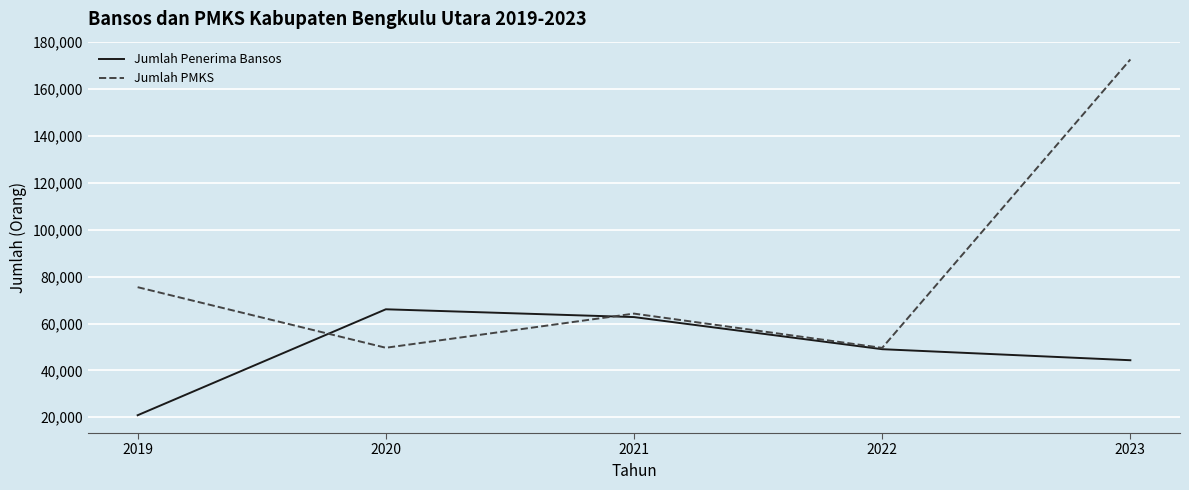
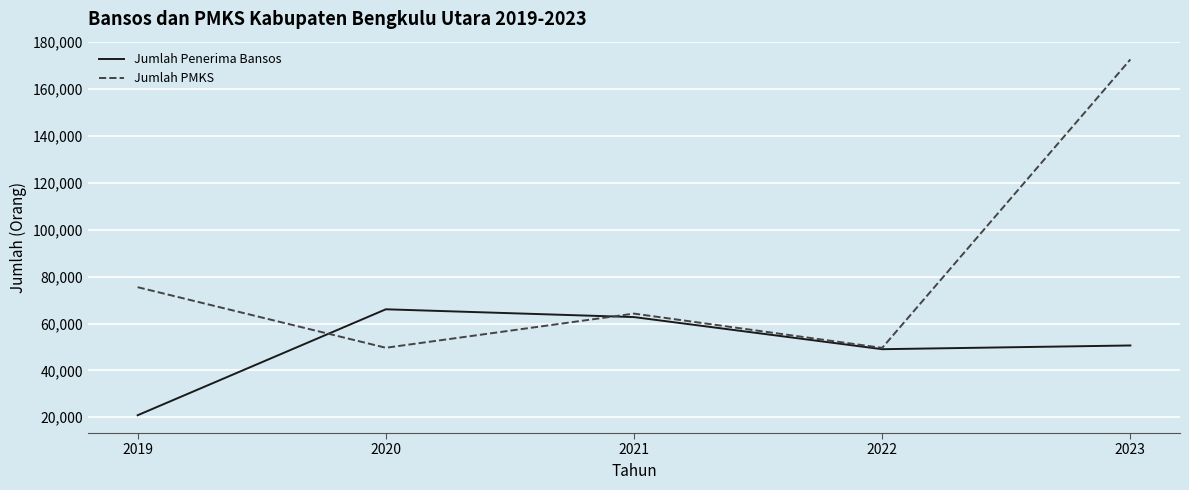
Jumlah Penerima Bansos, 2023: 44,000 -> 51,000
